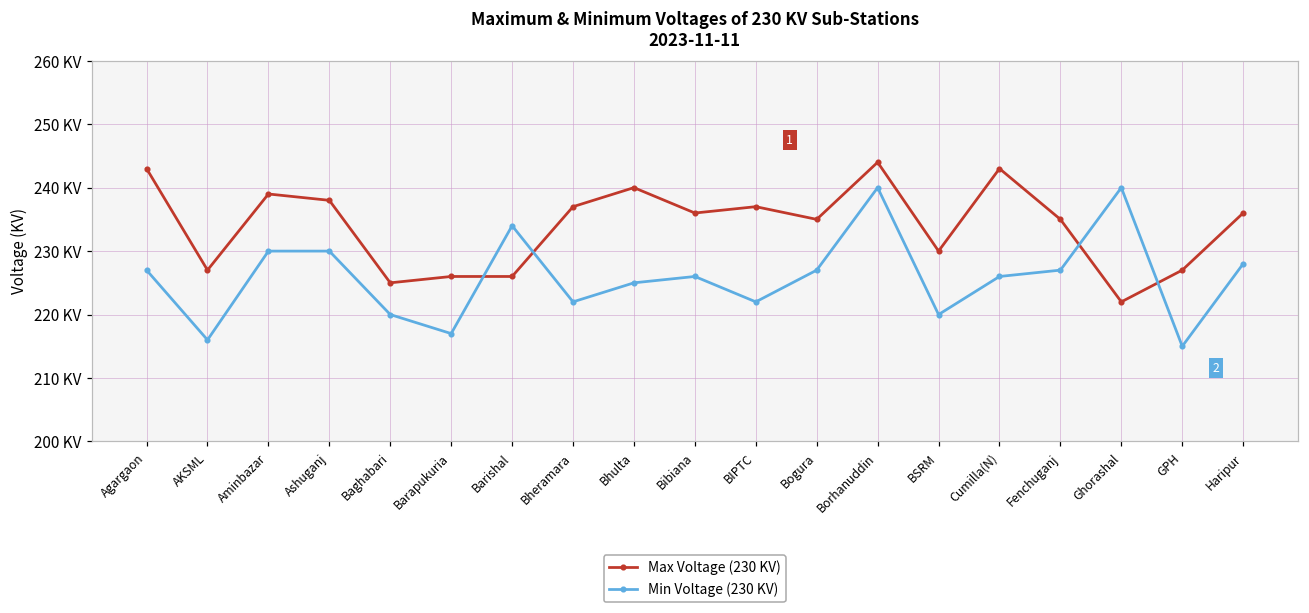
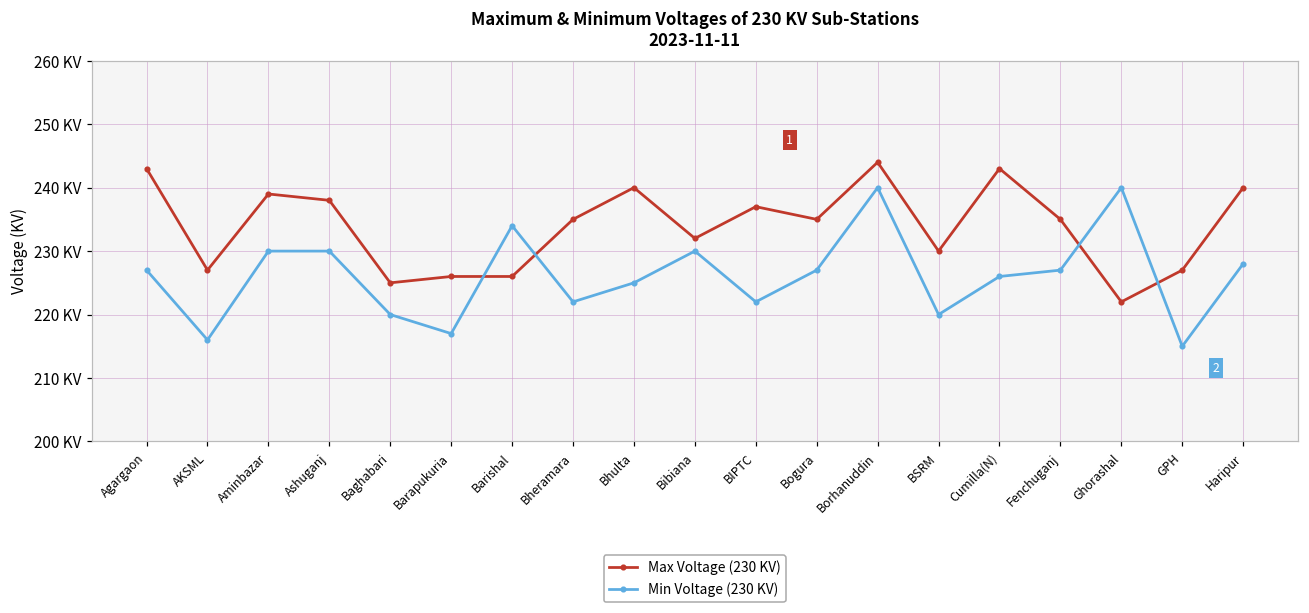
Max Voltage (230 KV), Bheramara: 237 KV -> 235 KV
Max Voltage (230 KV), Bibiana: 236 KV -> 232 KV
Min Voltage (230 KV), Bibiana: 226 KV -> 230 KV
Max Voltage (230 KV), Haripur: 236 KV -> 240 KV
